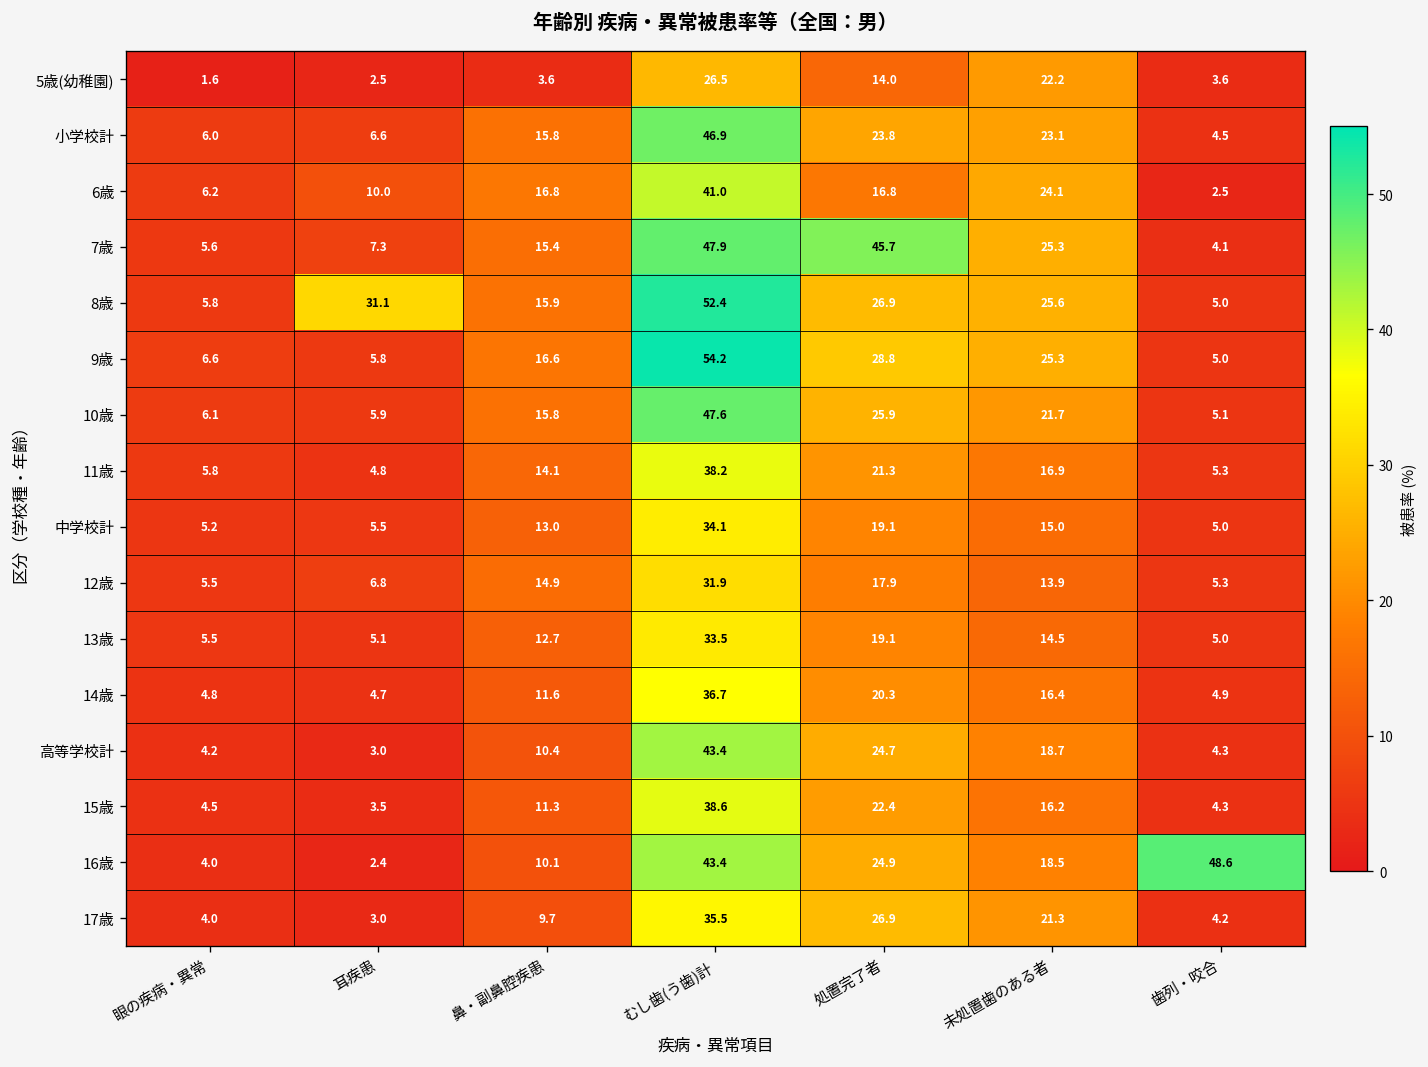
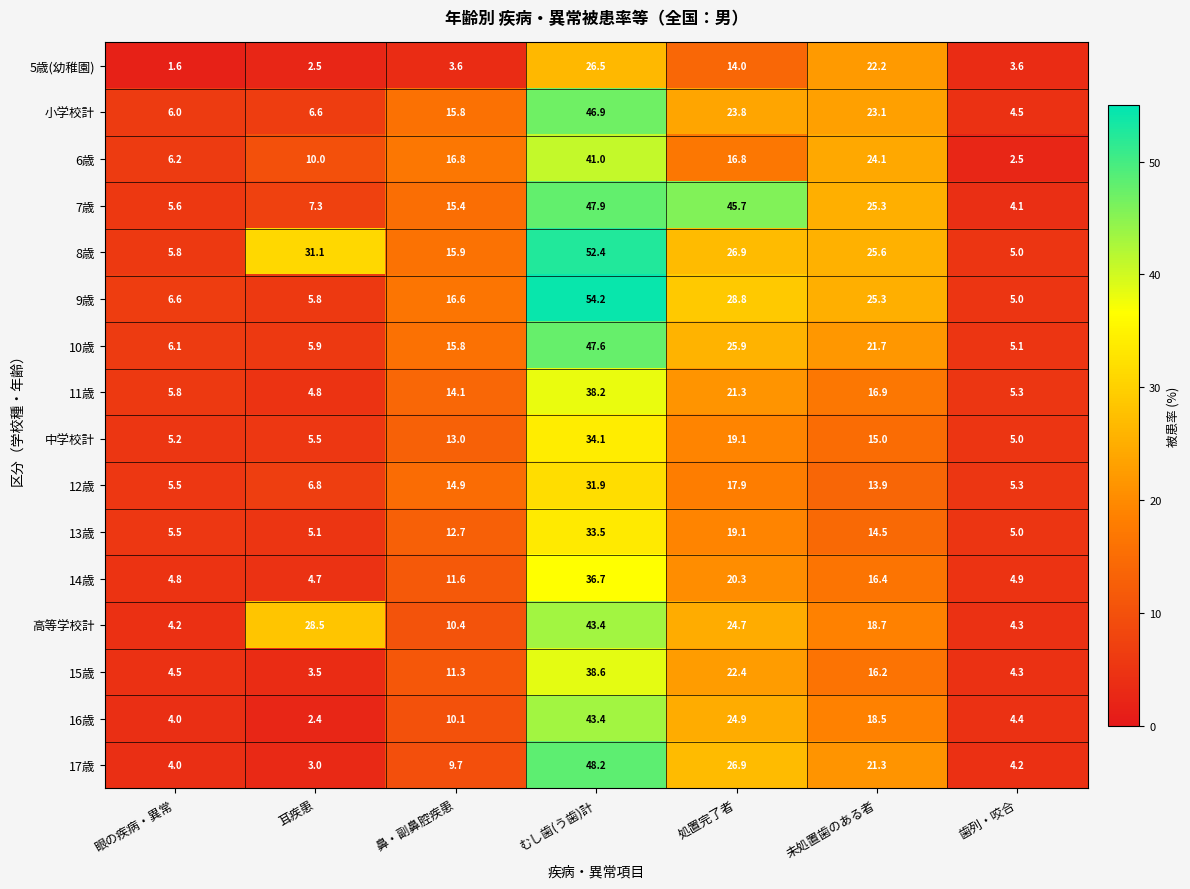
高等学校計, 耳疾患: 3.0 -> 28.5
16歳, 歯列・咬合: 48.6 -> 4.4
17歳, むし歯(う歯)計: 35.5 -> 48.2
